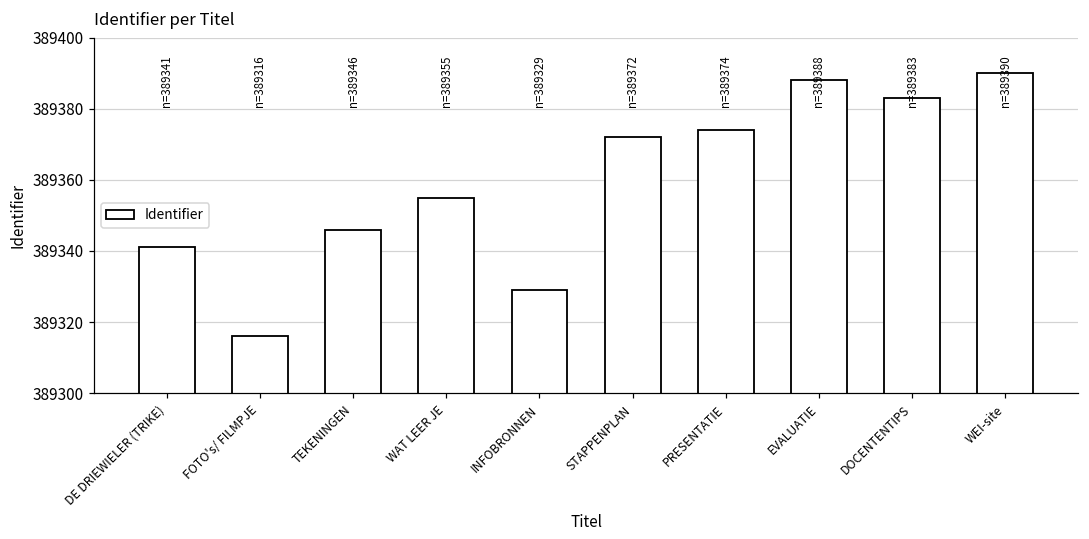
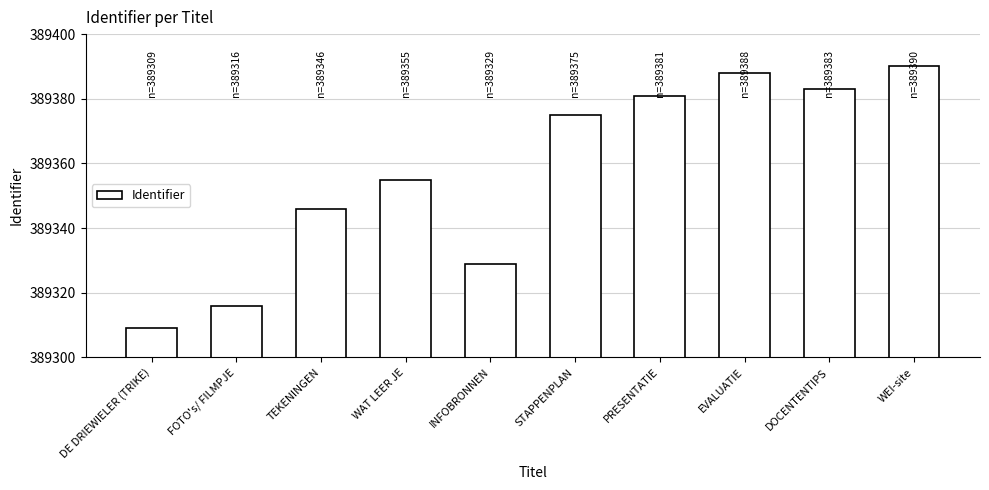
DE DRIEWIELER (TRIKE): 389341 -> 389309
STAPPENPLAN: 389372 -> 389375
PRESENTATIE: 389374 -> 389381
